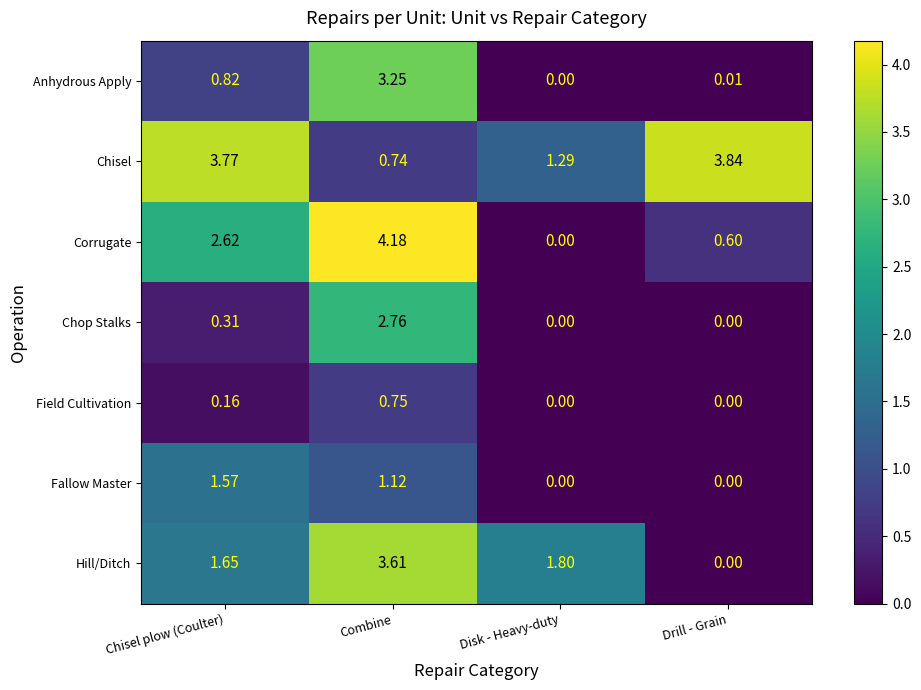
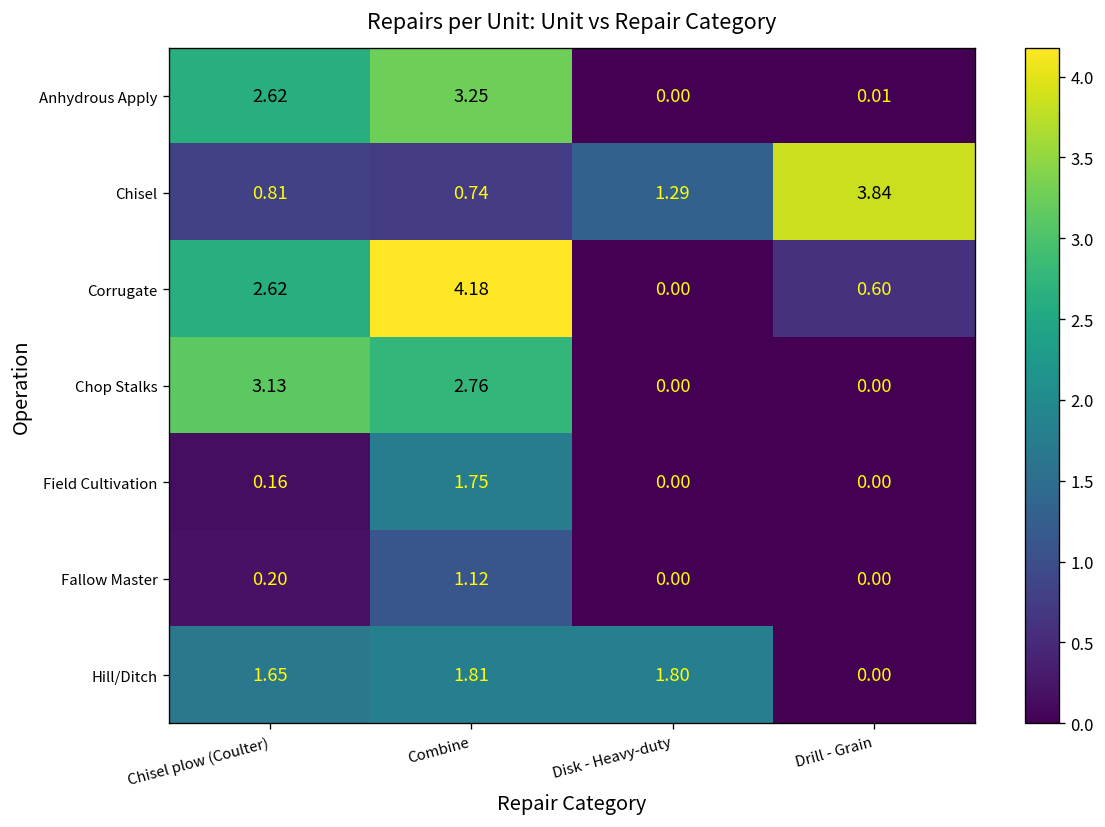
Anhydrous Apply, Chisel plow (Coulter): 0.82 -> 2.62
Chisel, Chisel plow (Coulter): 3.77 -> 0.81
Chop Stalks, Chisel plow (Coulter): 0.31 -> 3.13
Field Cultivation, Combine: 0.75 -> 1.75
Fallow Master, Chisel plow (Coulter): 1.57 -> 0.20
Hill/Ditch, Combine: 3.61 -> 1.81
